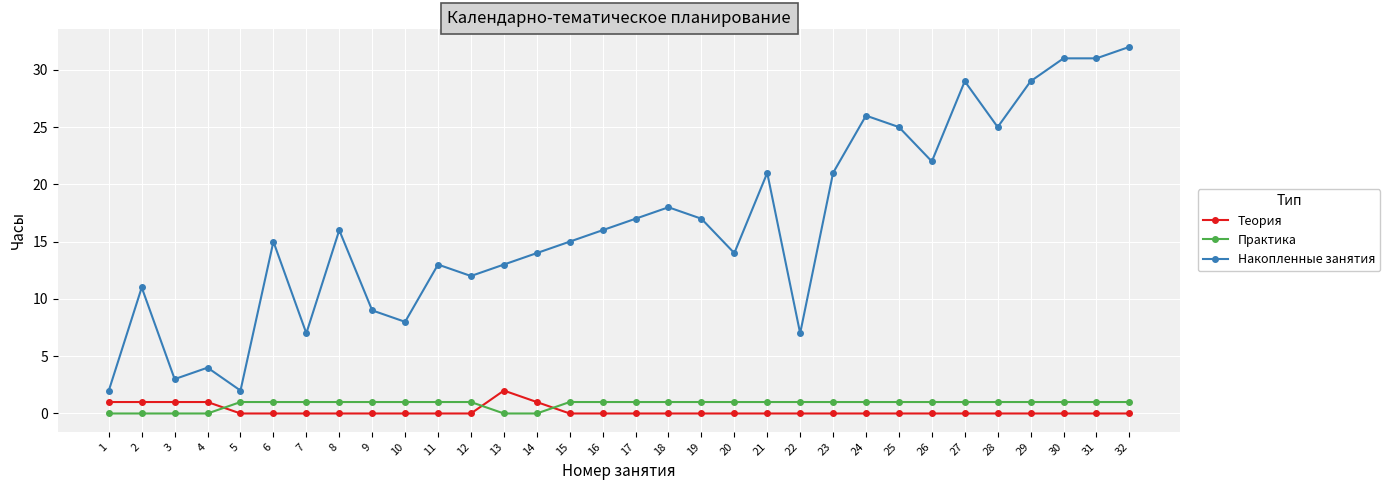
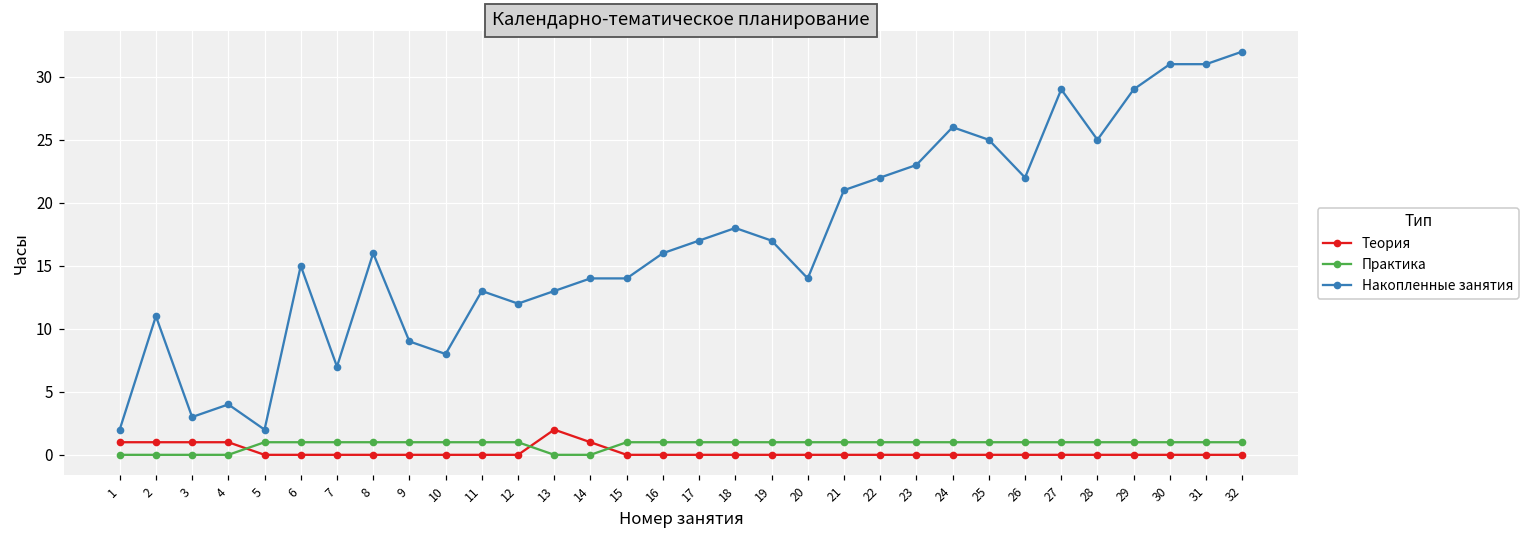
Накопленные занятия, 15: 15 -> 14
Накопленные занятия, 22: 7 -> 22
Накопленные занятия, 23: 21 -> 23
